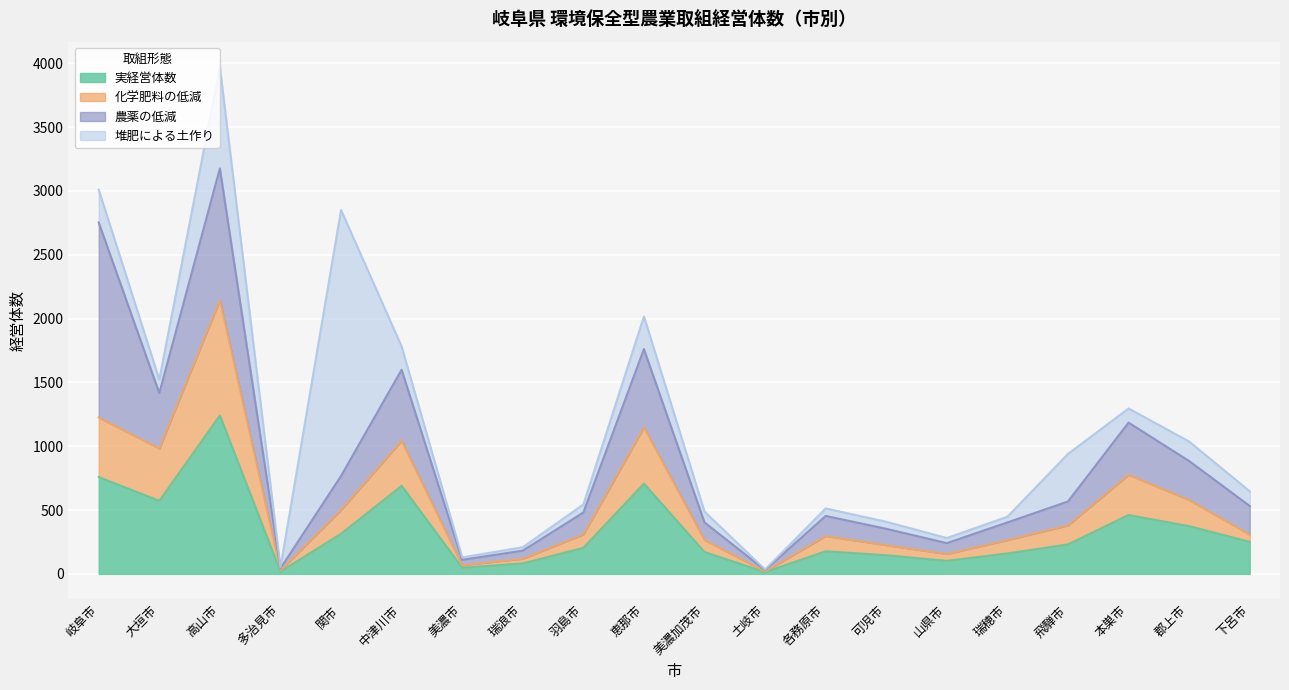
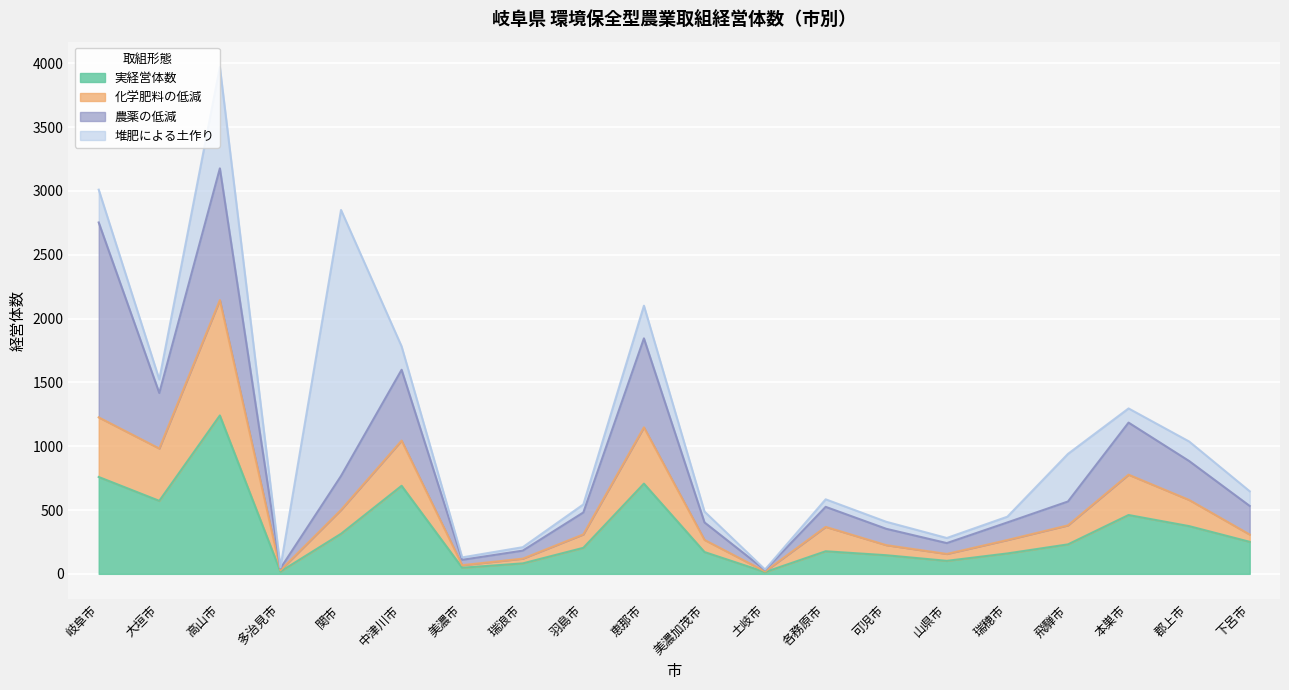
農薬の低減, 恵那市: 610 -> 700
化学肥料の低減, 各務原市: 120 -> 190
